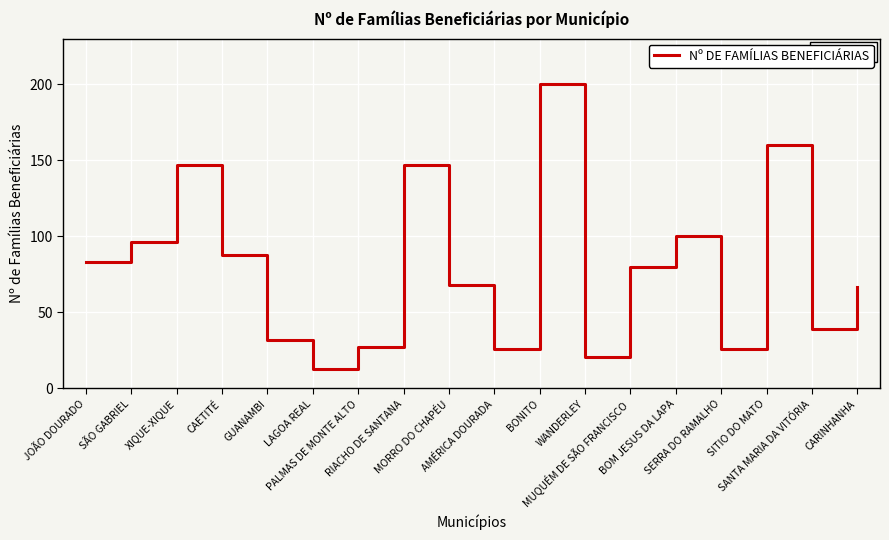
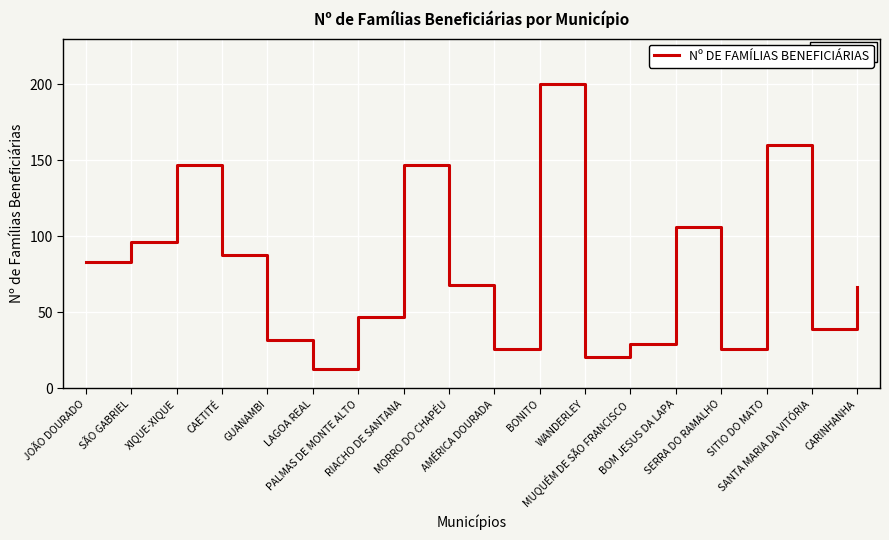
PALMAS DE MONTE ALTO: 27 -> 47
MUQUÉM DE SÃO FRANCISCO: 80 -> 29
BOM JESUS DA LAPA: 100 -> 106
